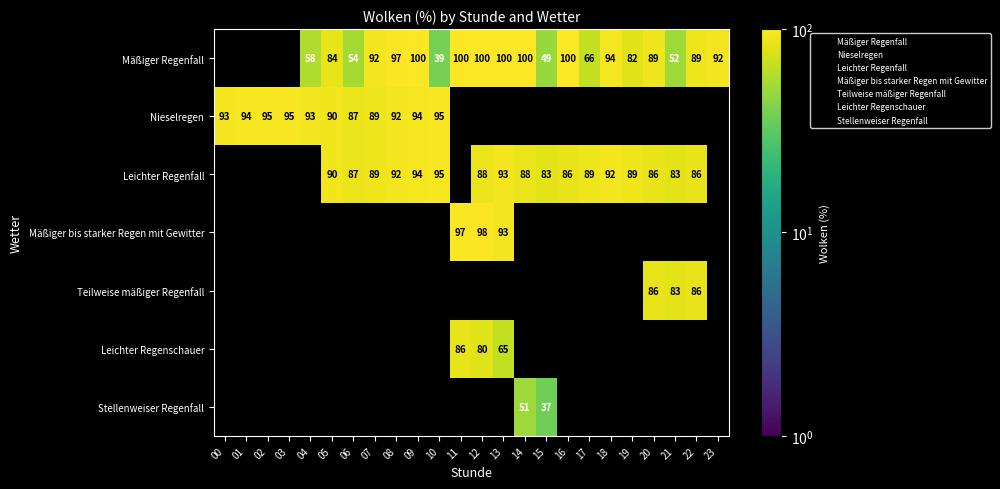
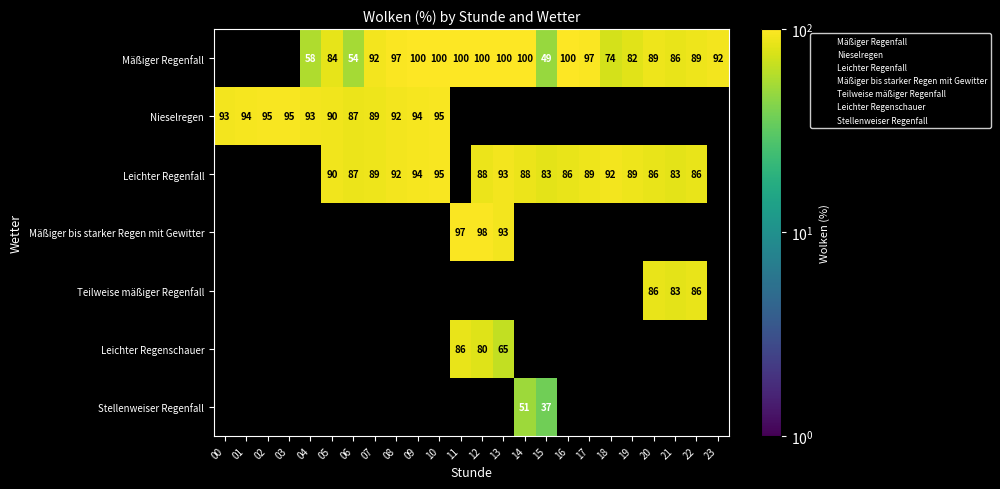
Mäßiger Regenfall, 10: 39 -> 100
Mäßiger Regenfall, 17: 66 -> 97
Mäßiger Regenfall, 18: 94 -> 74
Mäßiger Regenfall, 21: 52 -> 86
